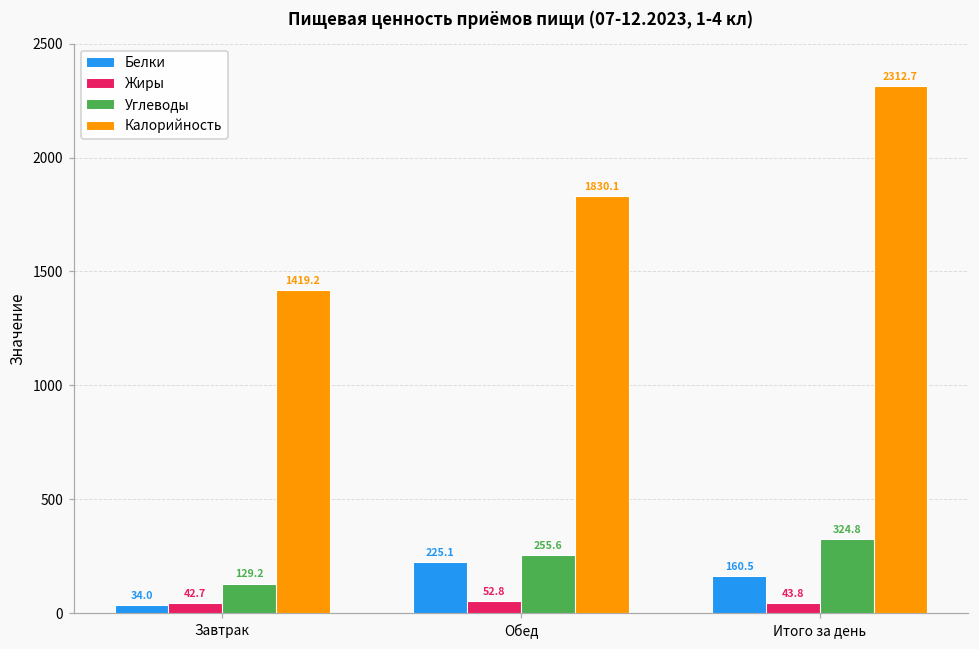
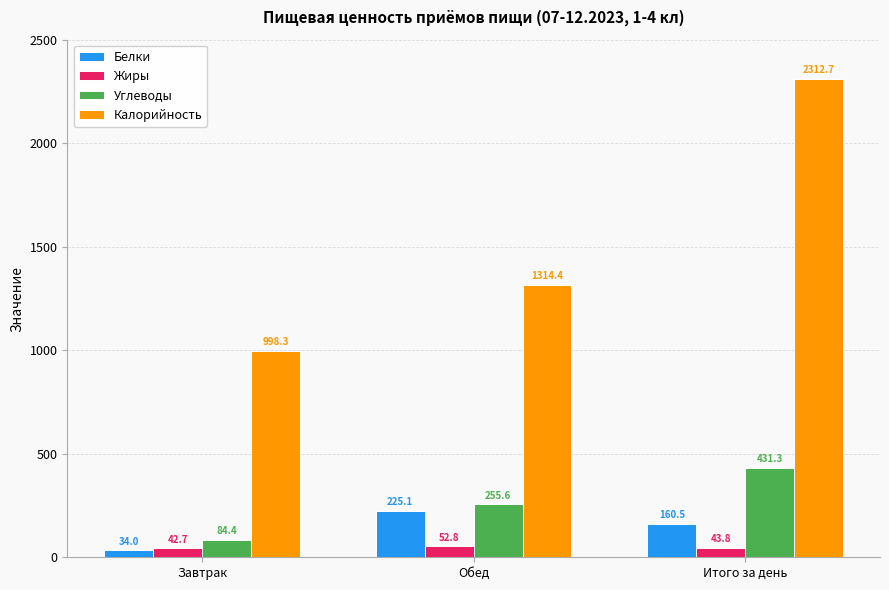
Углеводы, Завтрак: 129.2 -> 84.4
Калорийность, Завтрак: 1419.2 -> 998.3
Калорийность, Обед: 1830.1 -> 1314.4
Углеводы, Итого за день: 324.8 -> 431.3
